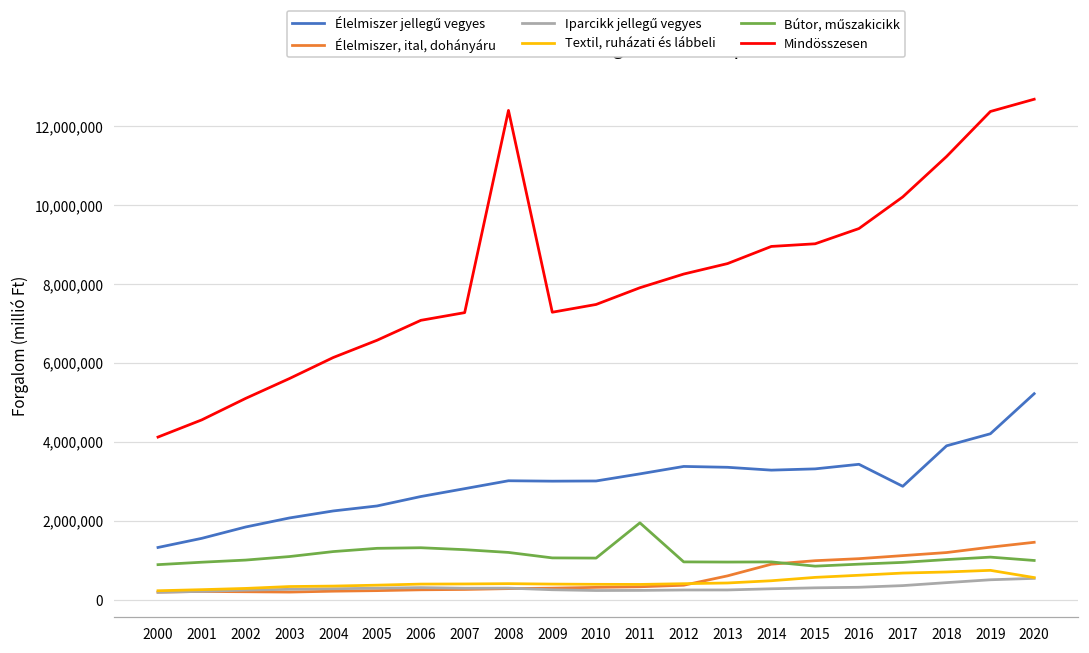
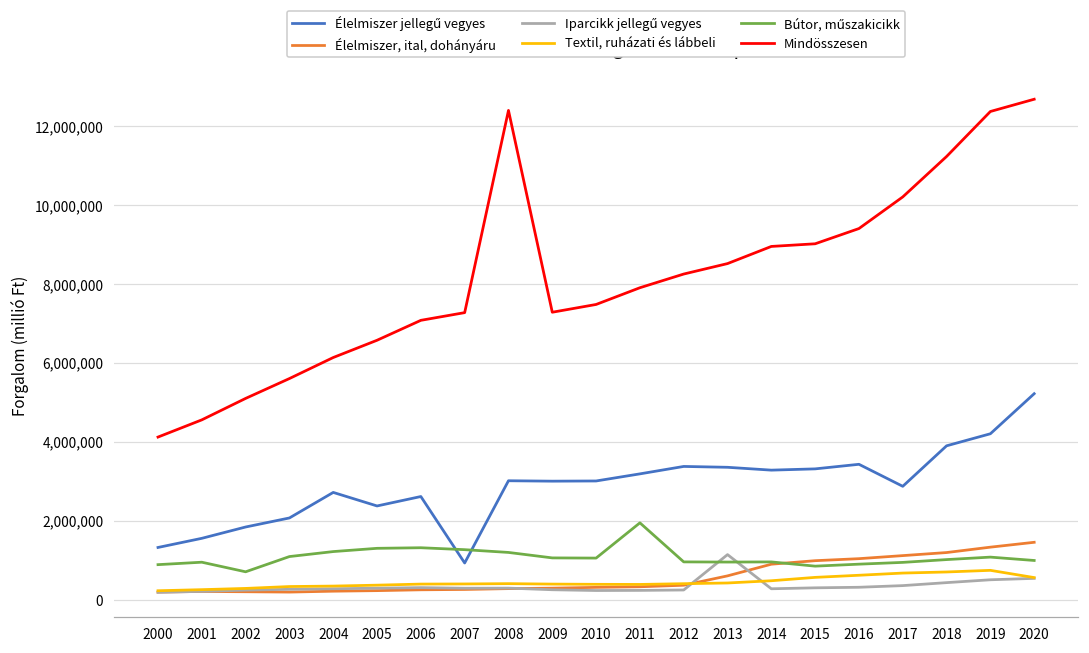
Bútor, műszakicikk, 2002: 1,000,000 -> 700,000
Élelmiszer jellegű vegyes, 2004: 2,200,000 -> 2,700,000
Élelmiszer jellegű vegyes, 2007: 2,800,000 -> 900,000
Iparcikk jellegű vegyes, 2013: 200,000 -> 1,100,000
